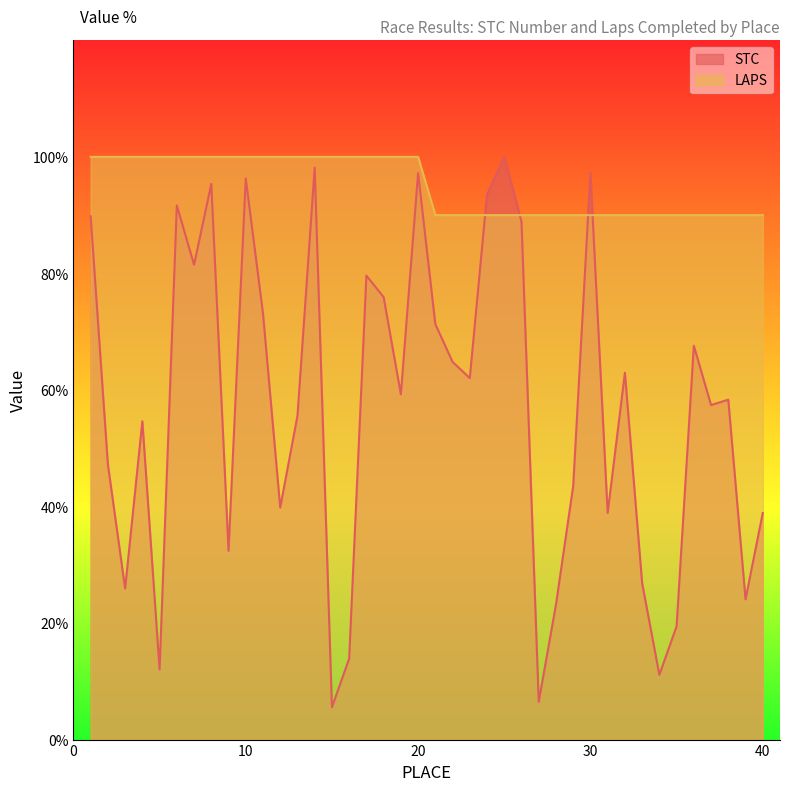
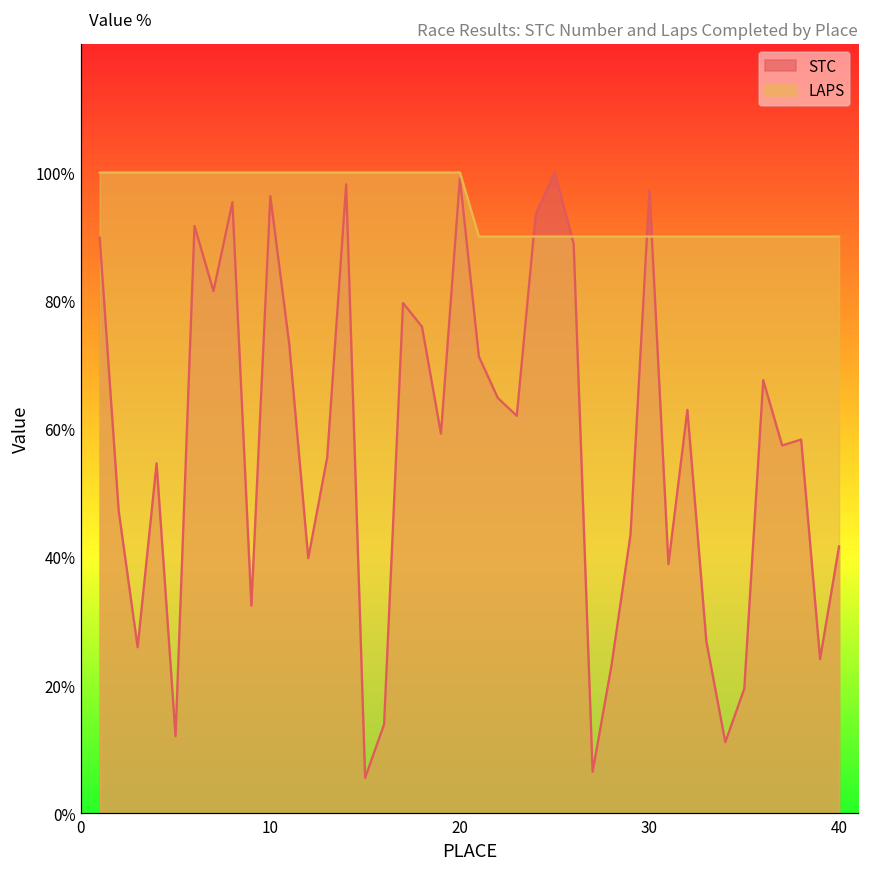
STC, 20: 97% -> 99%
STC, 40: 39% -> 42%
